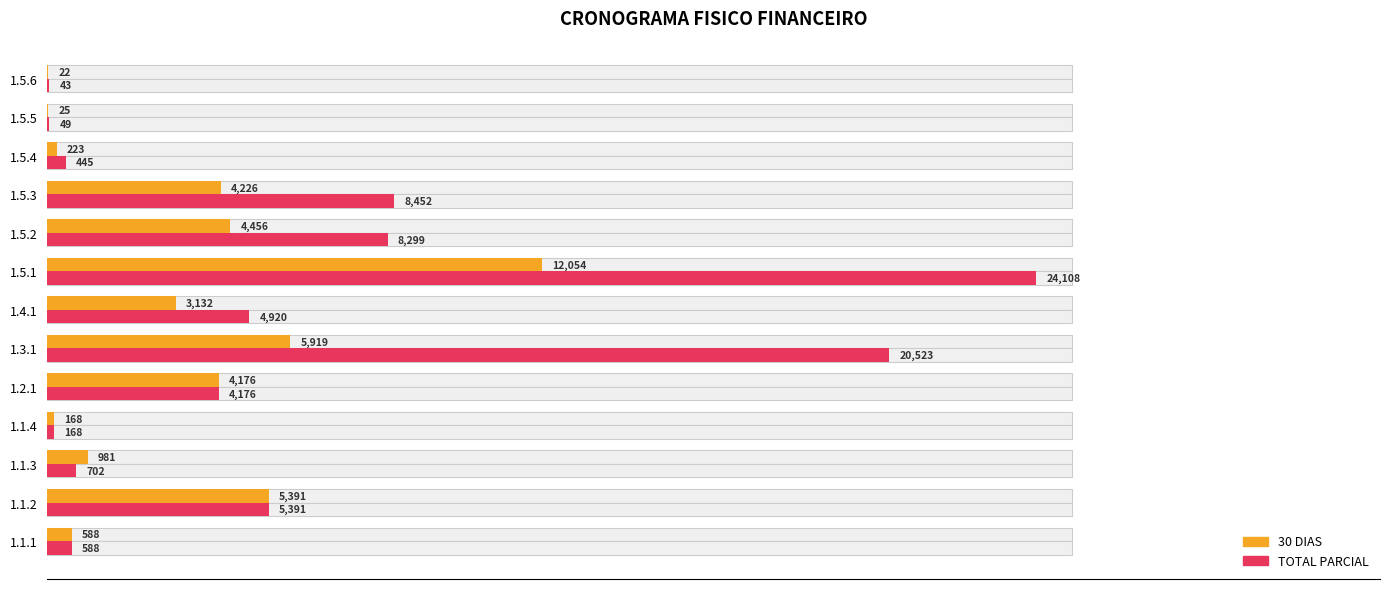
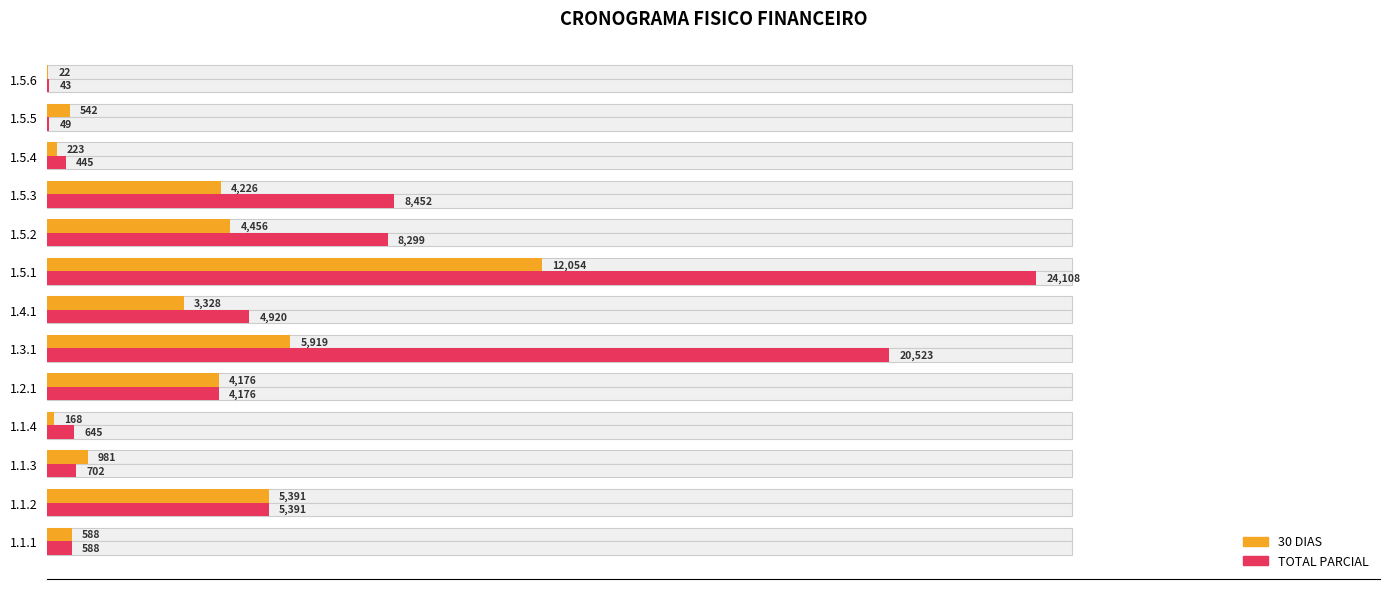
30 DIAS, 1.5.5: 25 -> 542
30 DIAS, 1.4.1: 3,132 -> 3,328
TOTAL PARCIAL, 1.1.4: 168 -> 645
